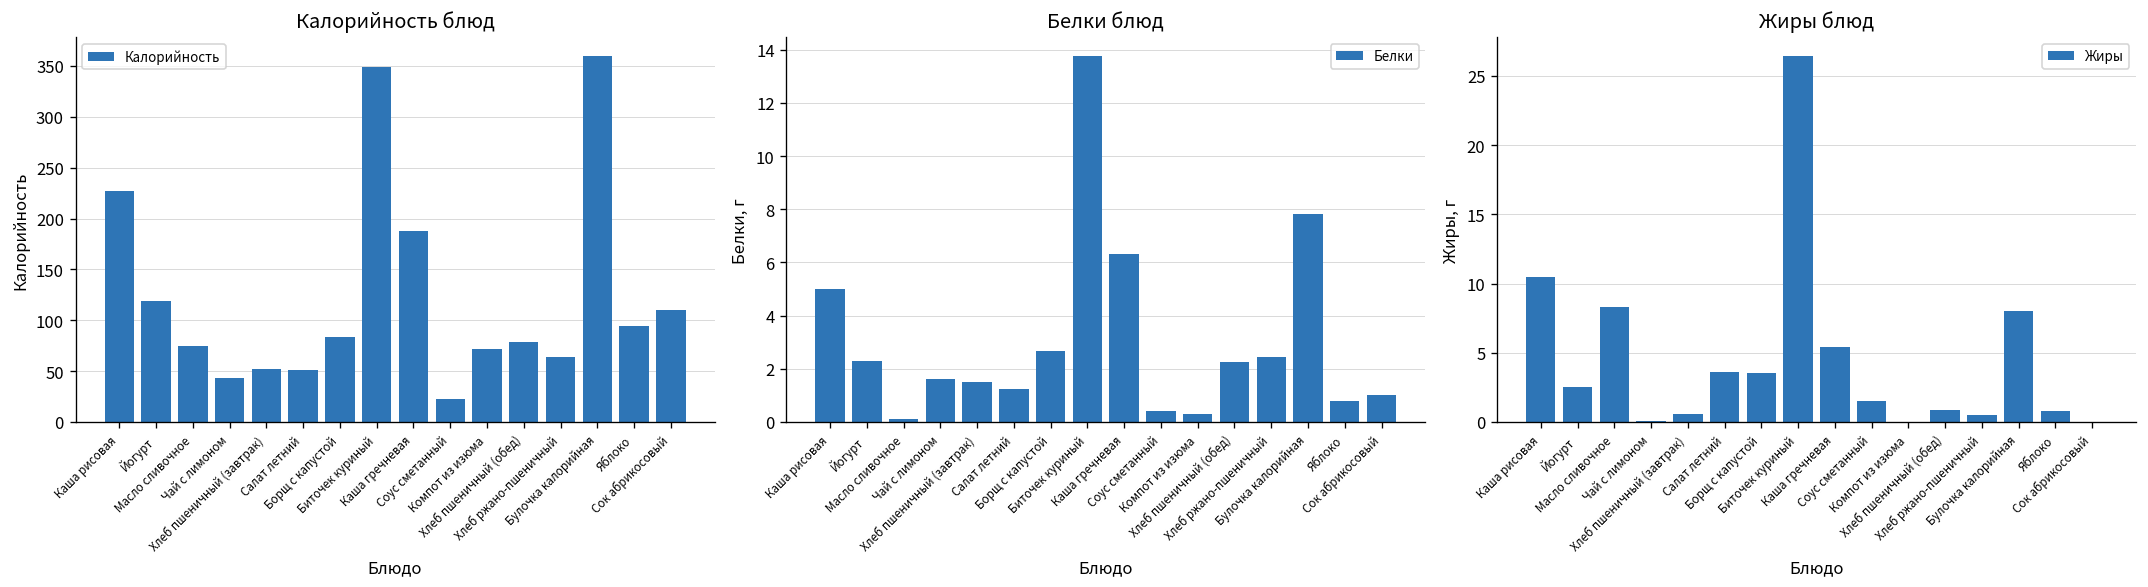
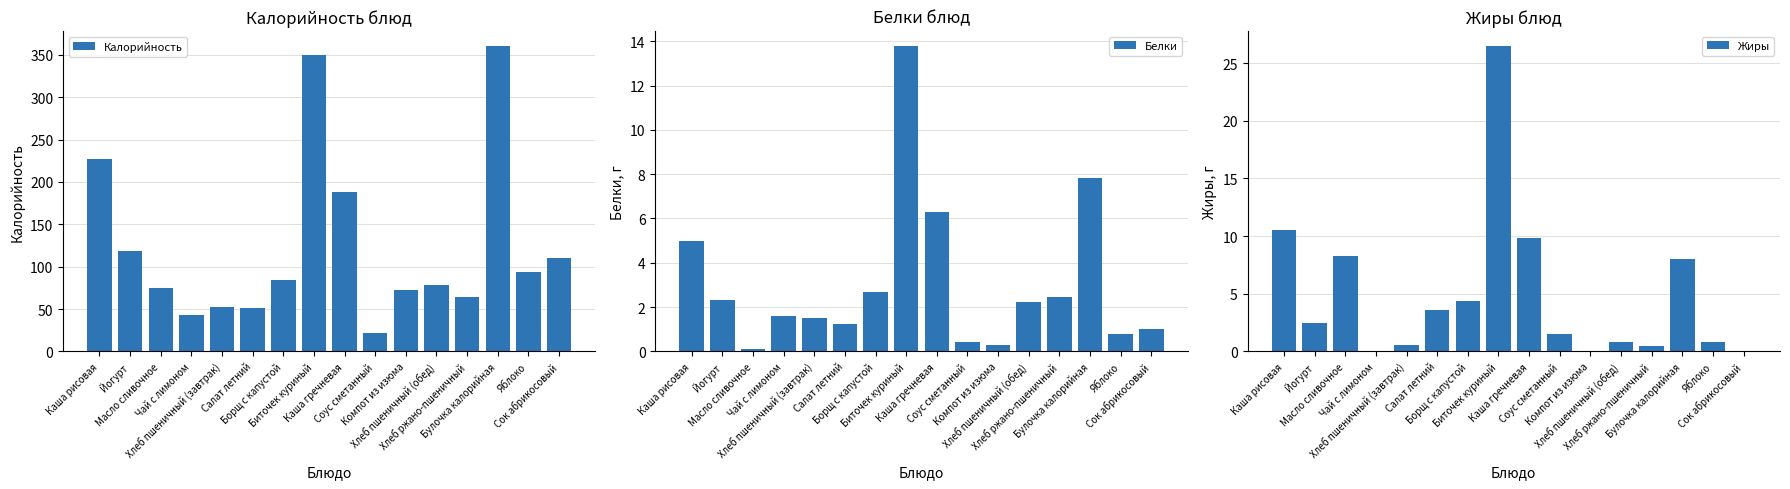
Жиры блюд, Борщ с капустой: 3.5 -> 4.4
Жиры блюд, Каша гречневая: 5.4 -> 9.8
